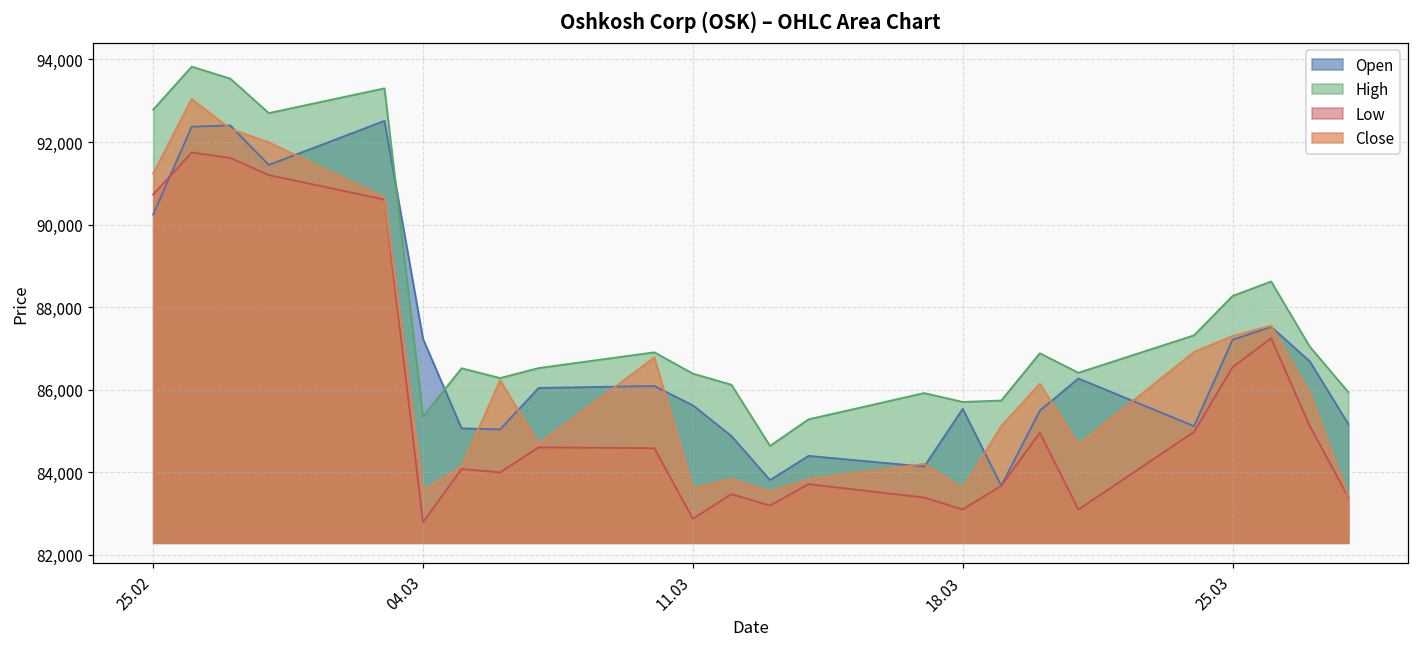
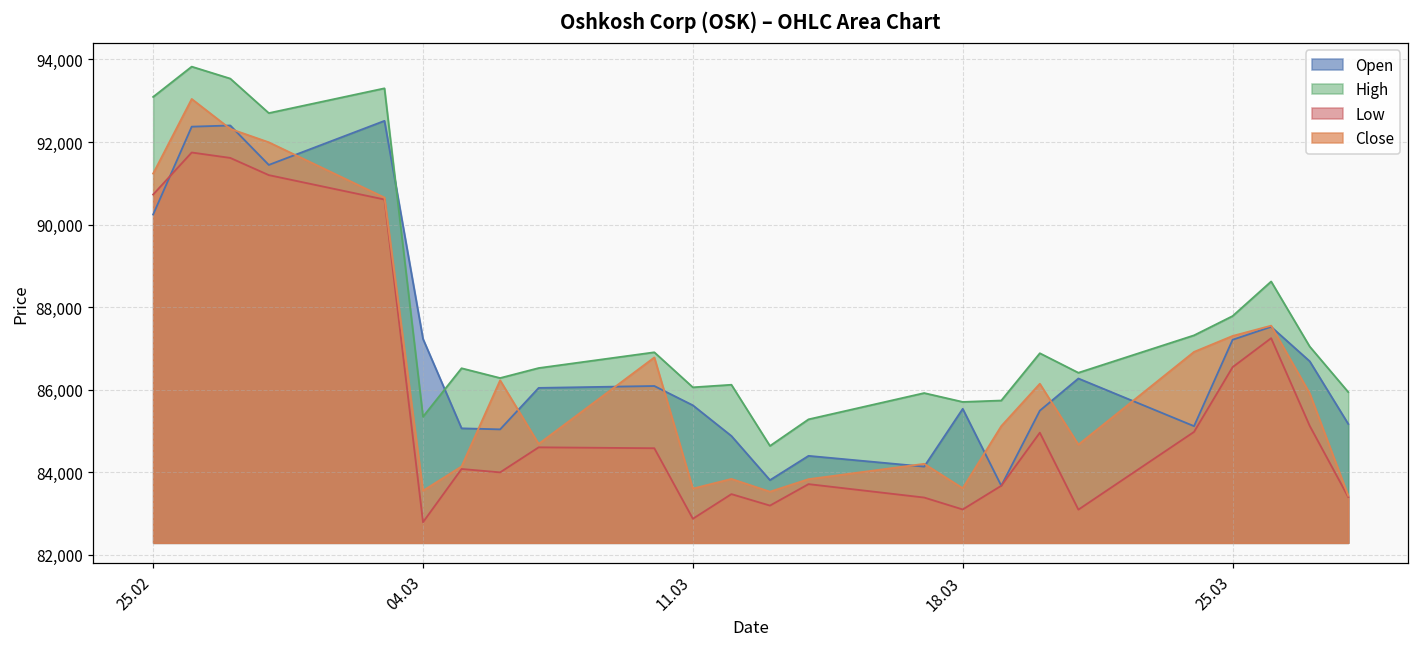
High, 25.02: 92,800 -> 93,100
High, 11.03: 86,400 -> 86,100
High, 25.03: 88,300 -> 87,800
